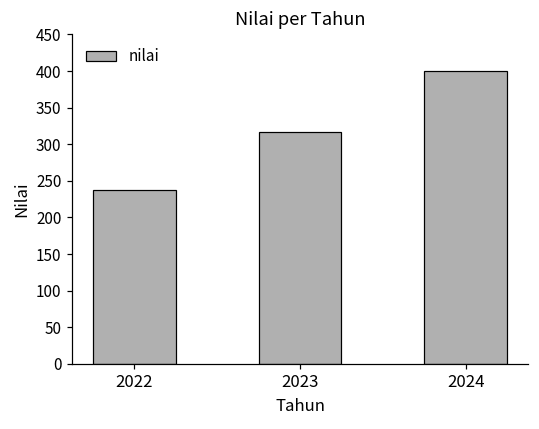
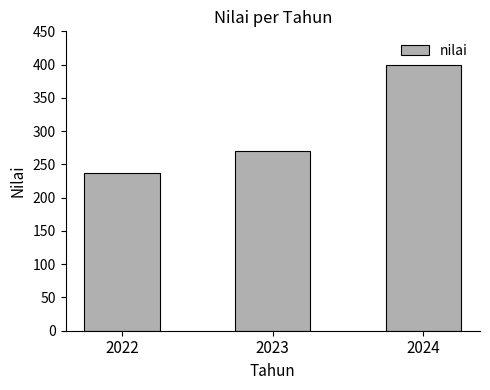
2023: 320 -> 270
